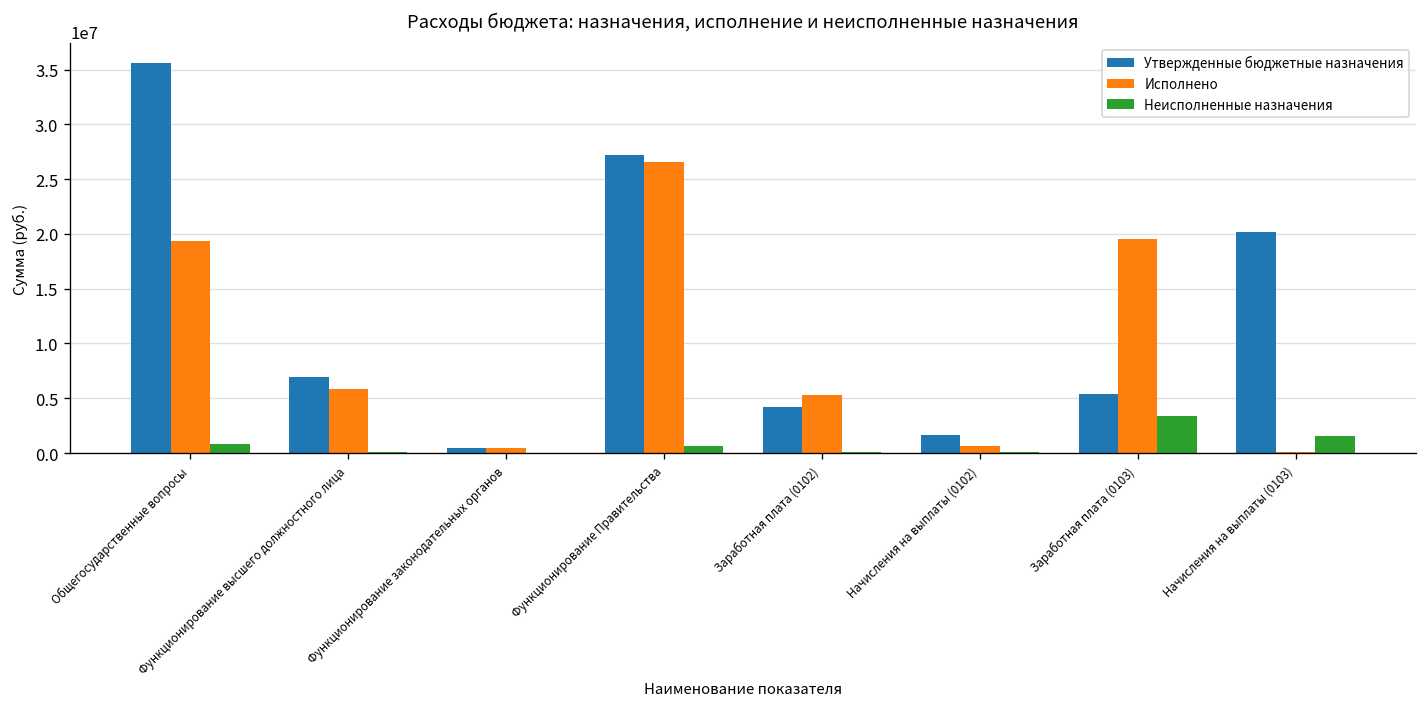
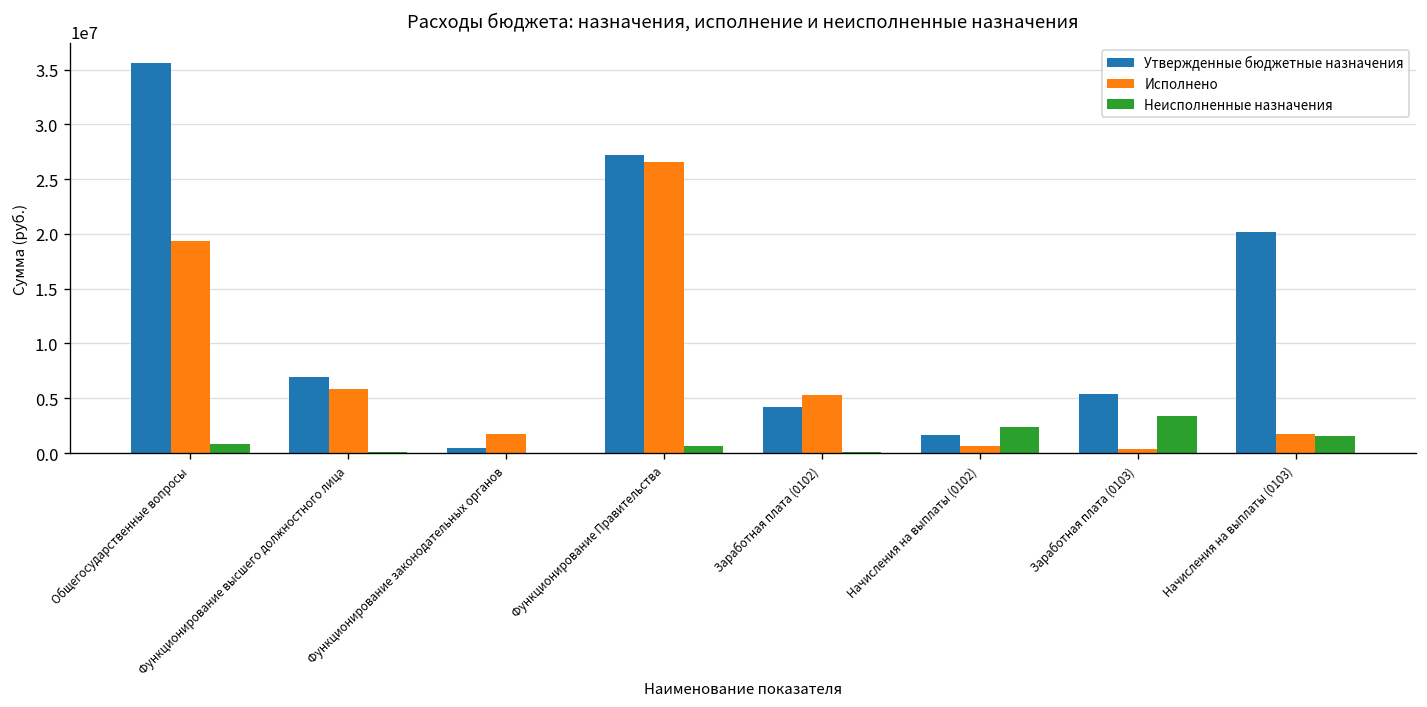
Исполнено, Функционирование законодательных органов: 0 -> 2000000
Неисполненные назначения, Начисления на выплаты (0102): 0 -> 2000000
Исполнено, Заработная плата (0103): 20000000 -> 0
Исполнено, Начисления на выплаты (0103): 0 -> 2000000
